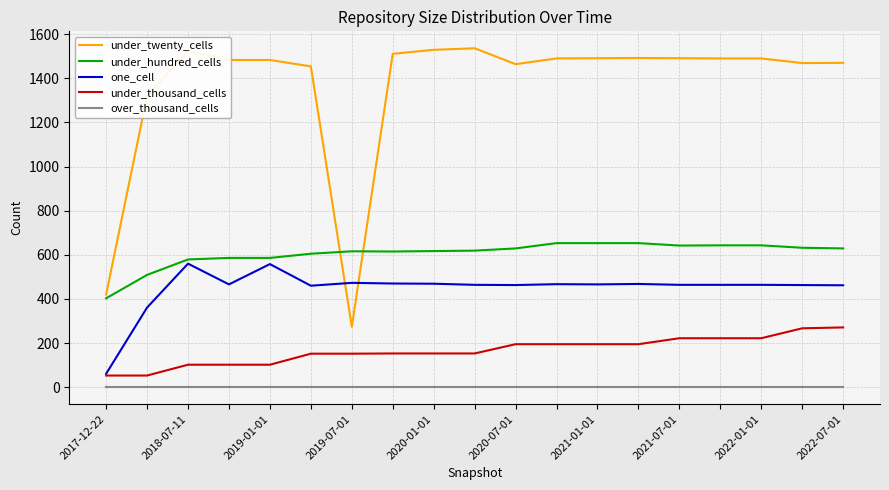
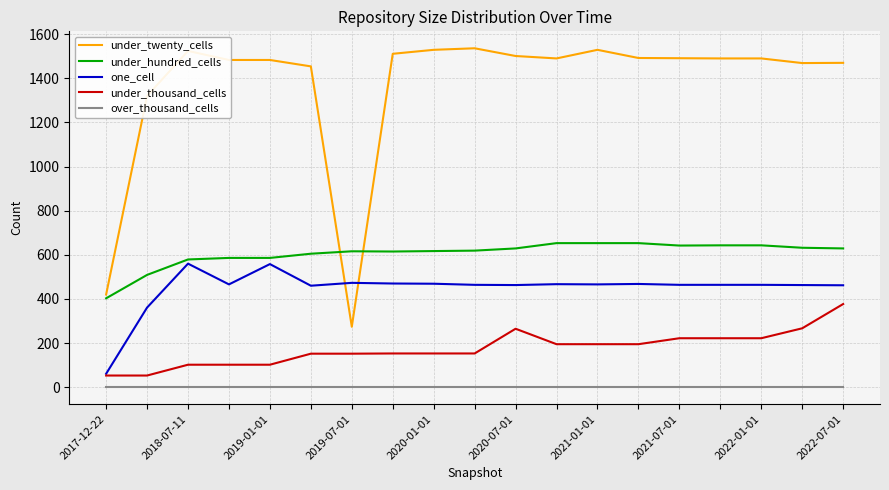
under_twenty_cells, 2020-07-01: 1460 -> 1500
under_thousand_cells, 2020-07-01: 200 -> 270
under_twenty_cells, 2021-01-01: 1490 -> 1530
under_thousand_cells, 2022-07-01: 270 -> 380
